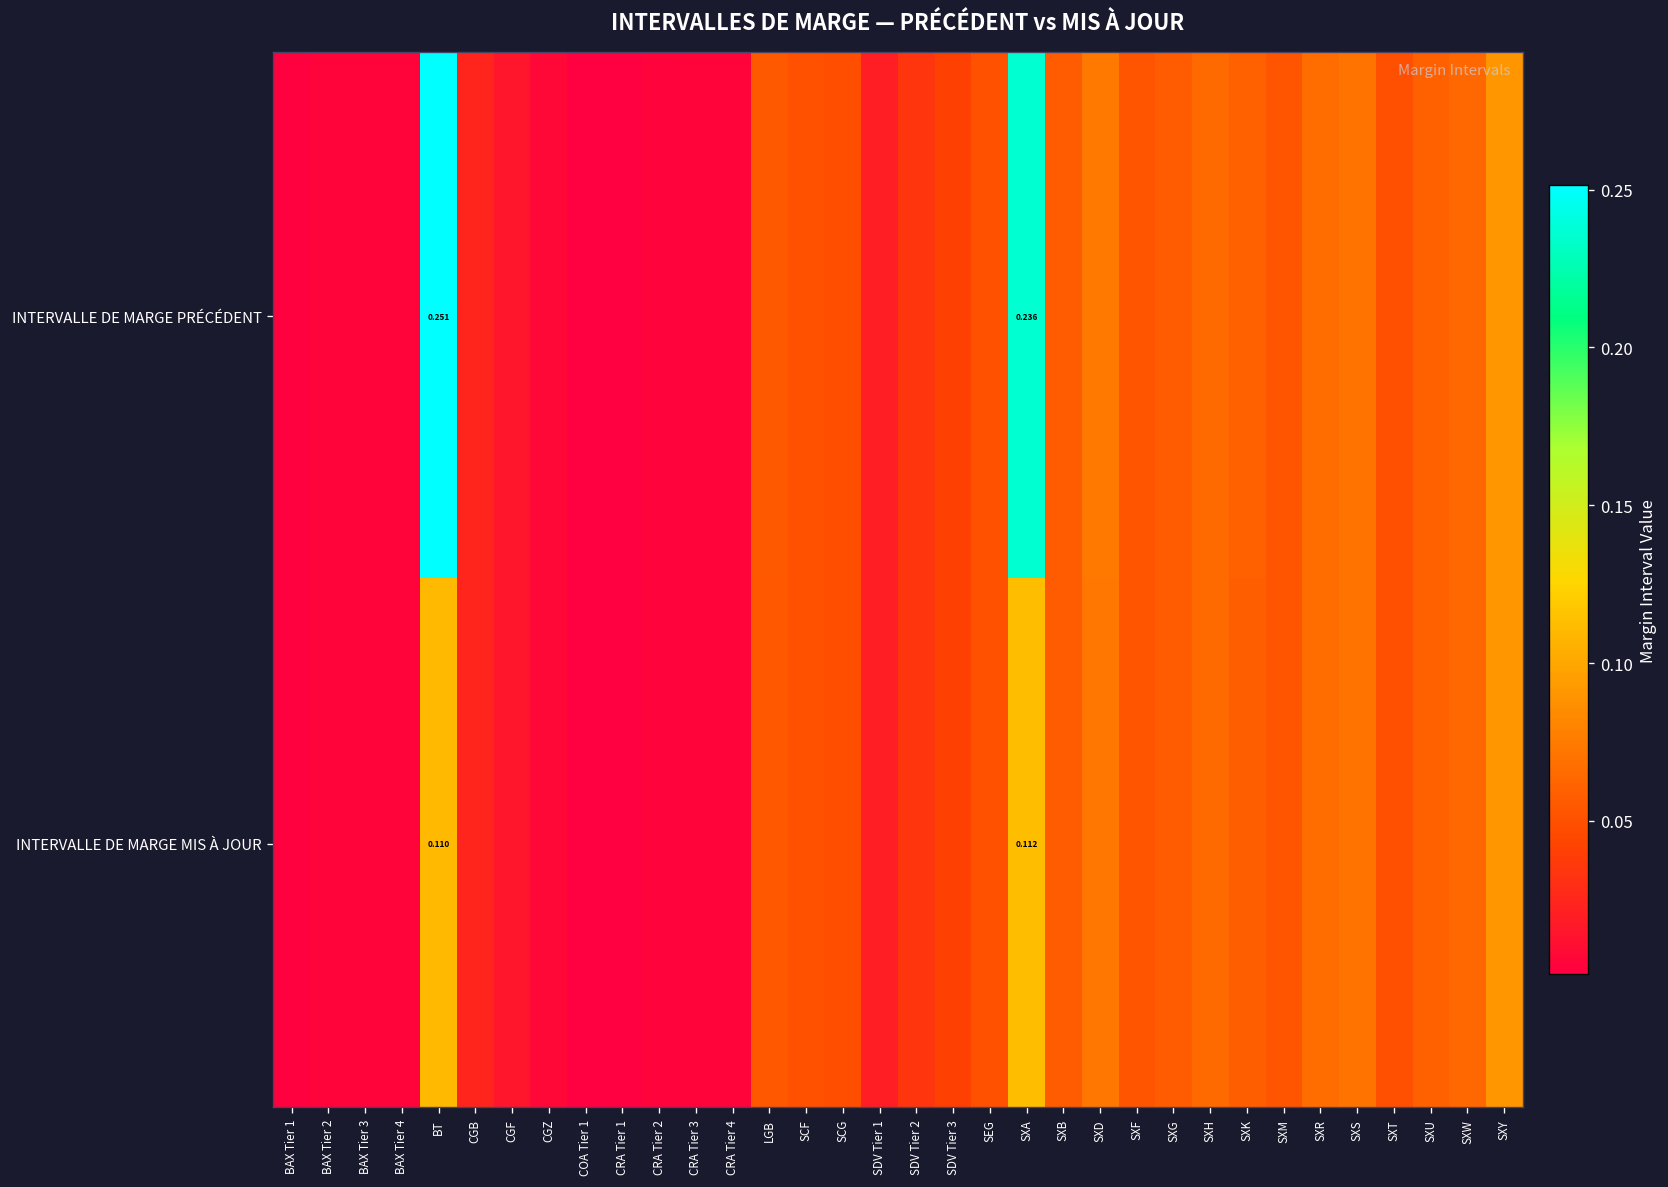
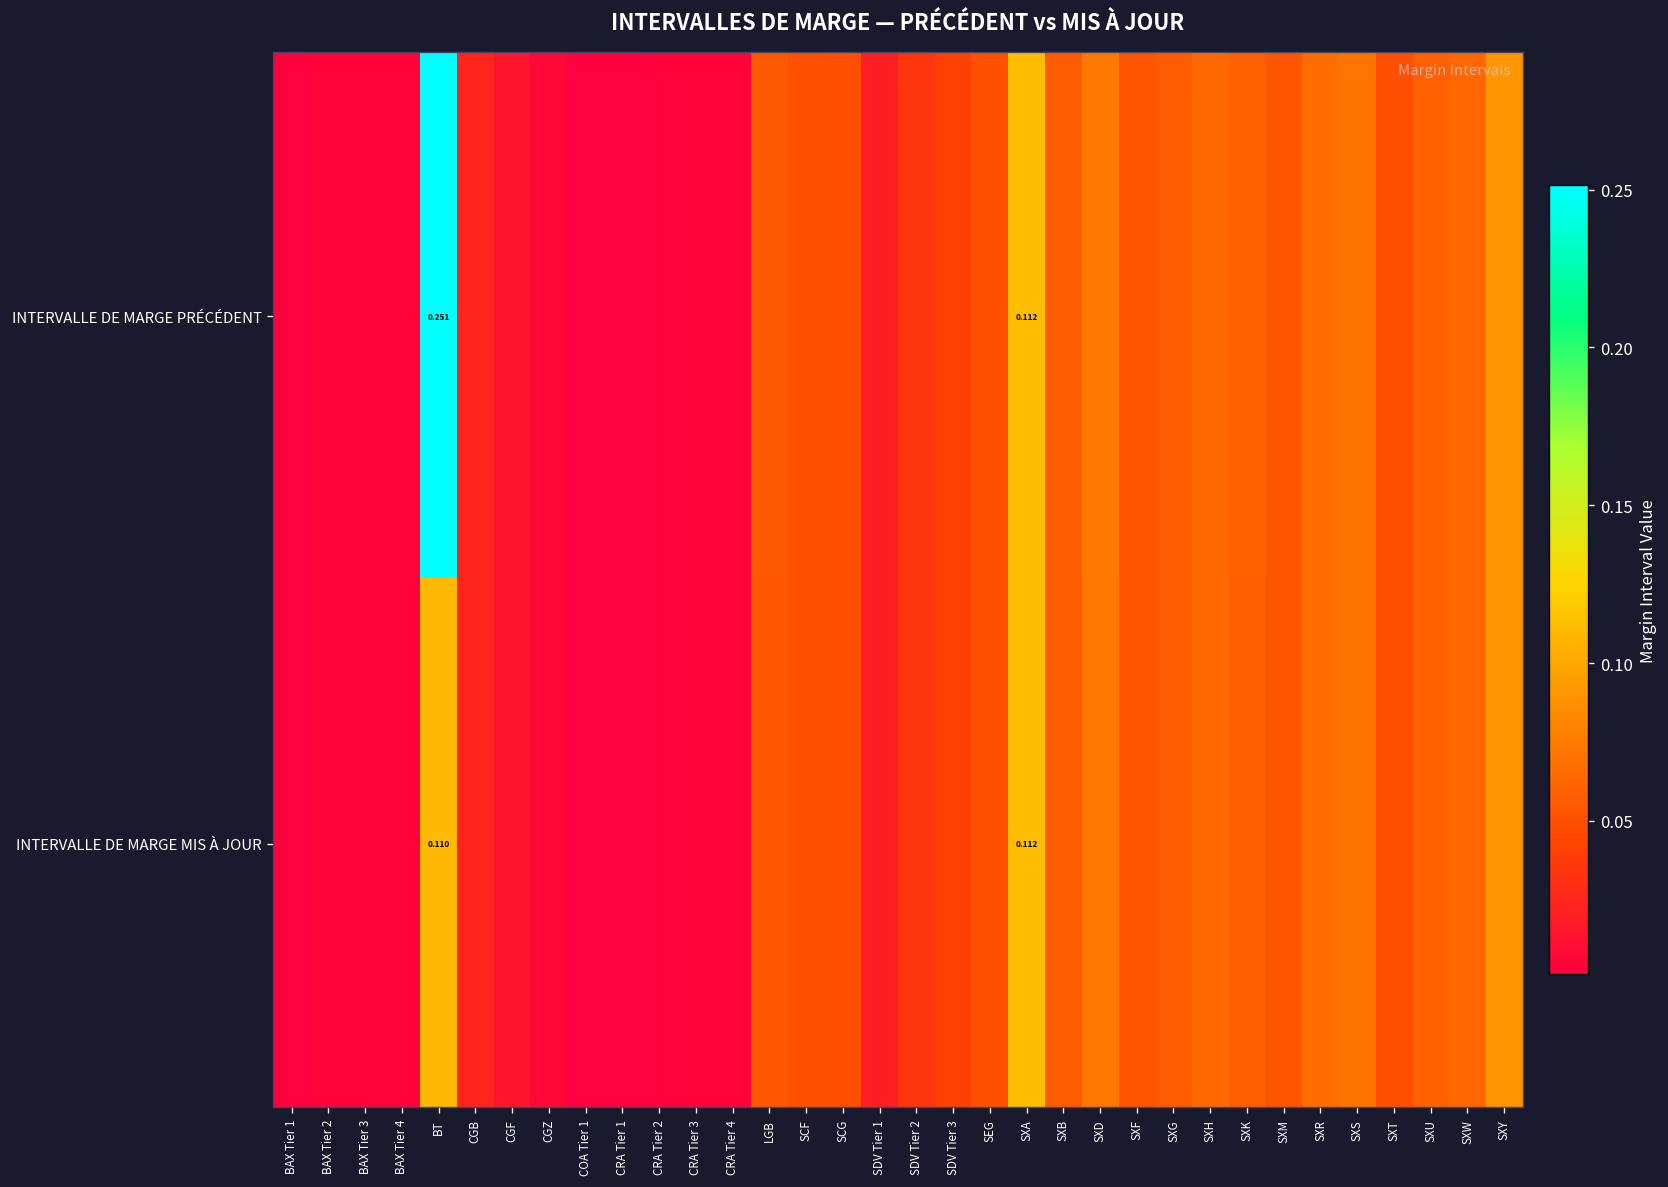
INTERVALLE DE MARGE PRÉCÉDENT, SXA: 0.236 -> 0.112
